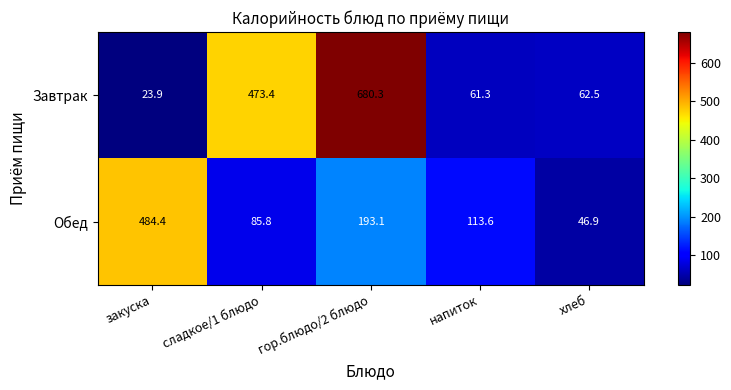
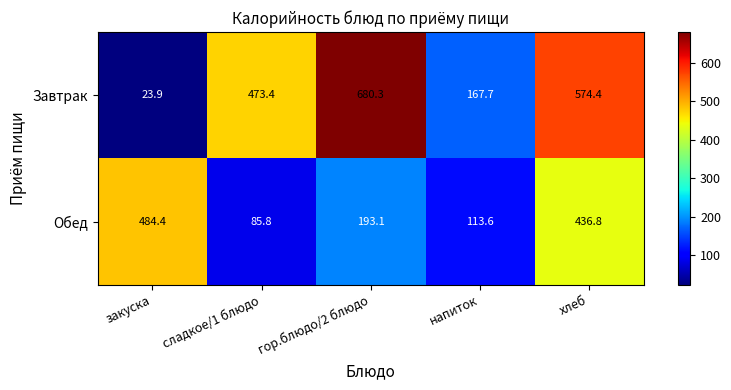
Завтрак, напиток: 61.3 -> 167.7
Завтрак, хлеб: 62.5 -> 574.4
Обед, хлеб: 46.9 -> 436.8
